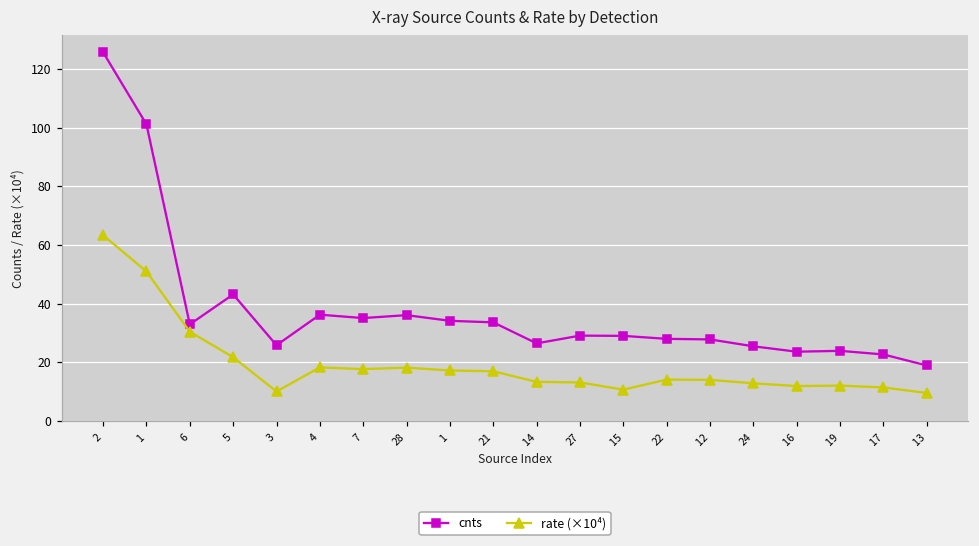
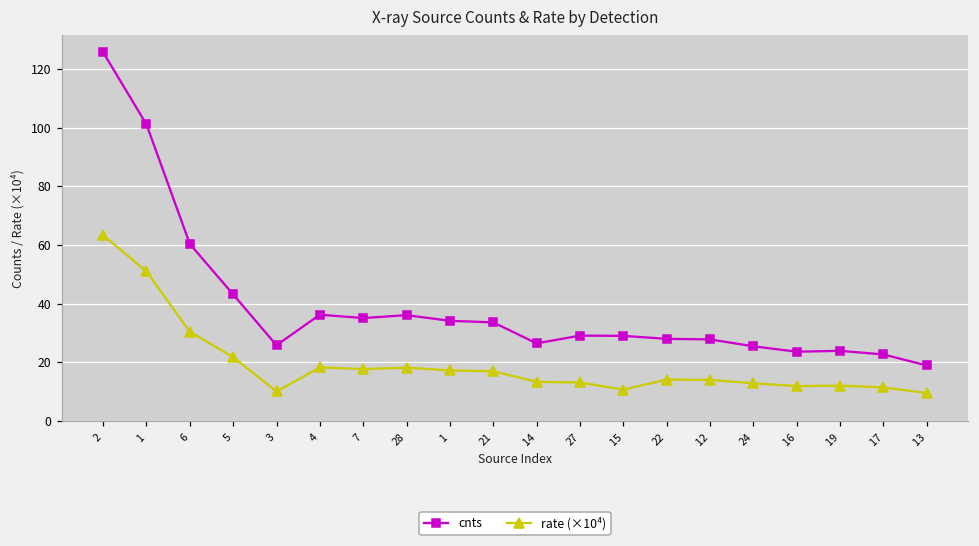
cnts, 6: 33 -> 60
